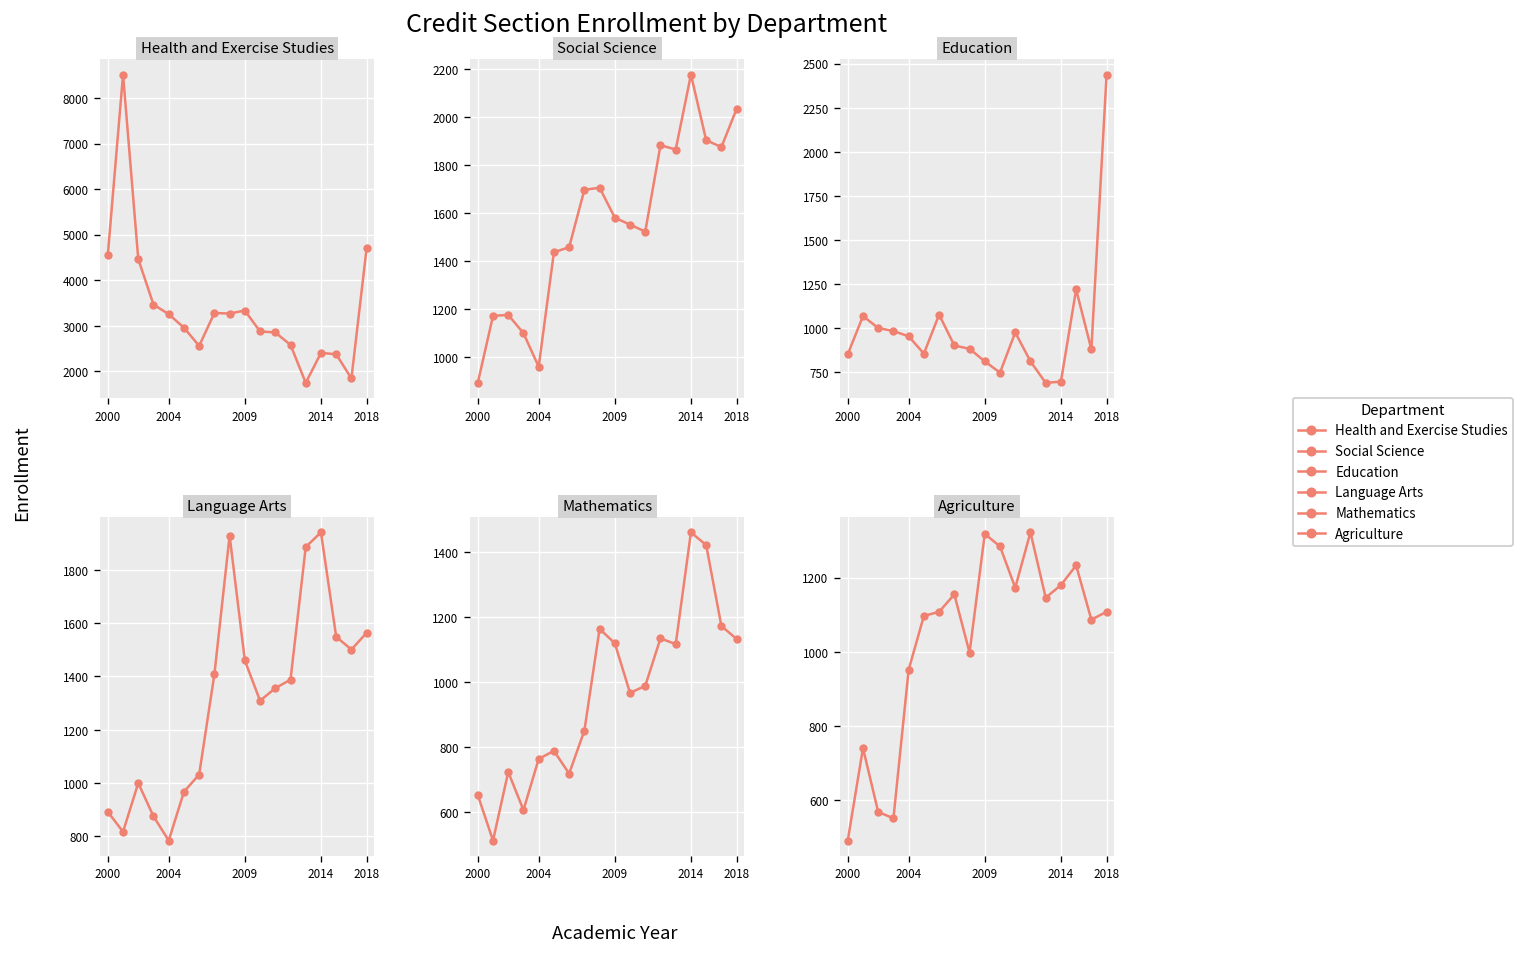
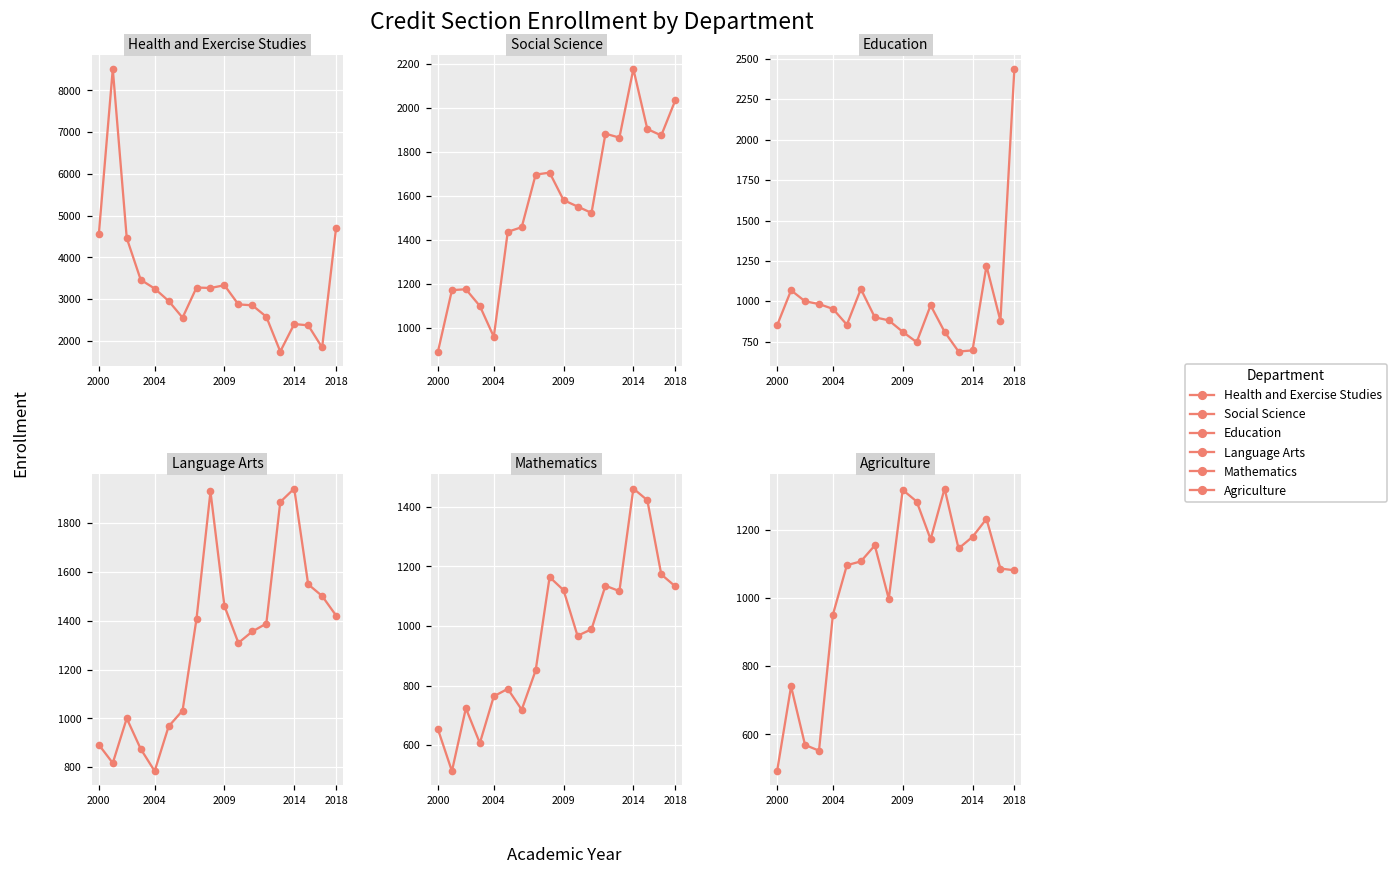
Language Arts, 2018: 1560 -> 1420
Agriculture, 2018: 1110 -> 1080
